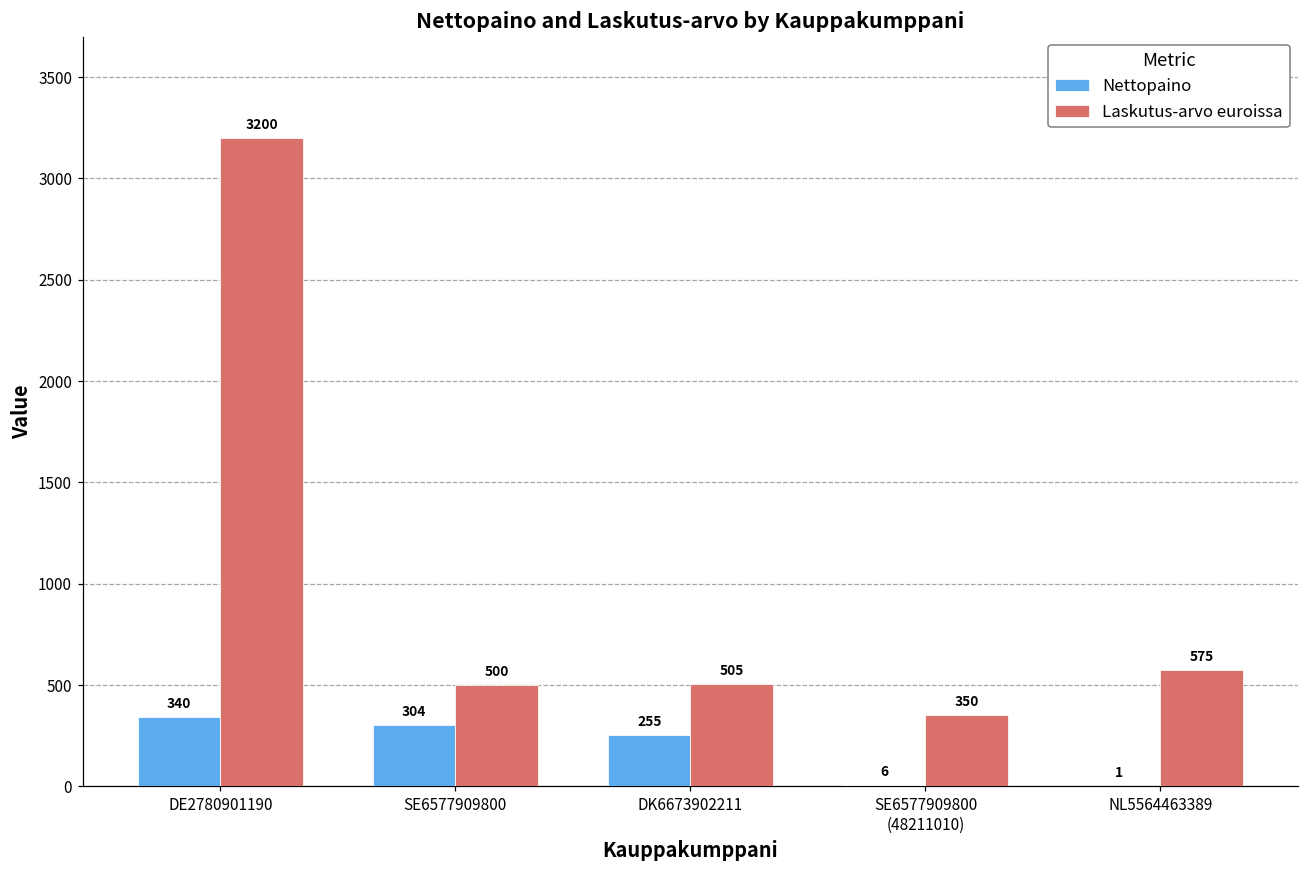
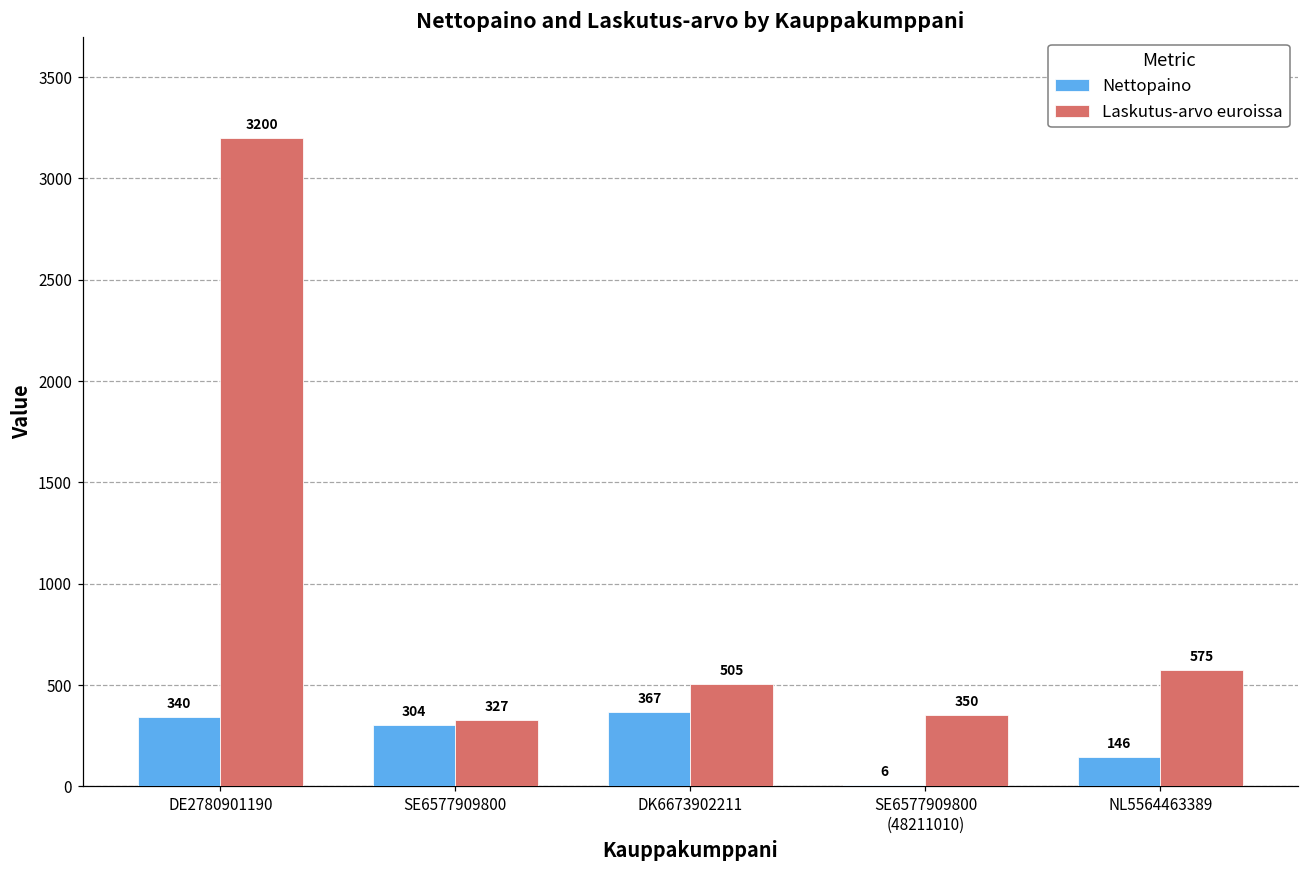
Laskutus-arvo euroissa, SE6577909800: 500 -> 327
Nettopaino, DK6673902211: 255 -> 367
Nettopaino, NL5564463389: 1 -> 146
